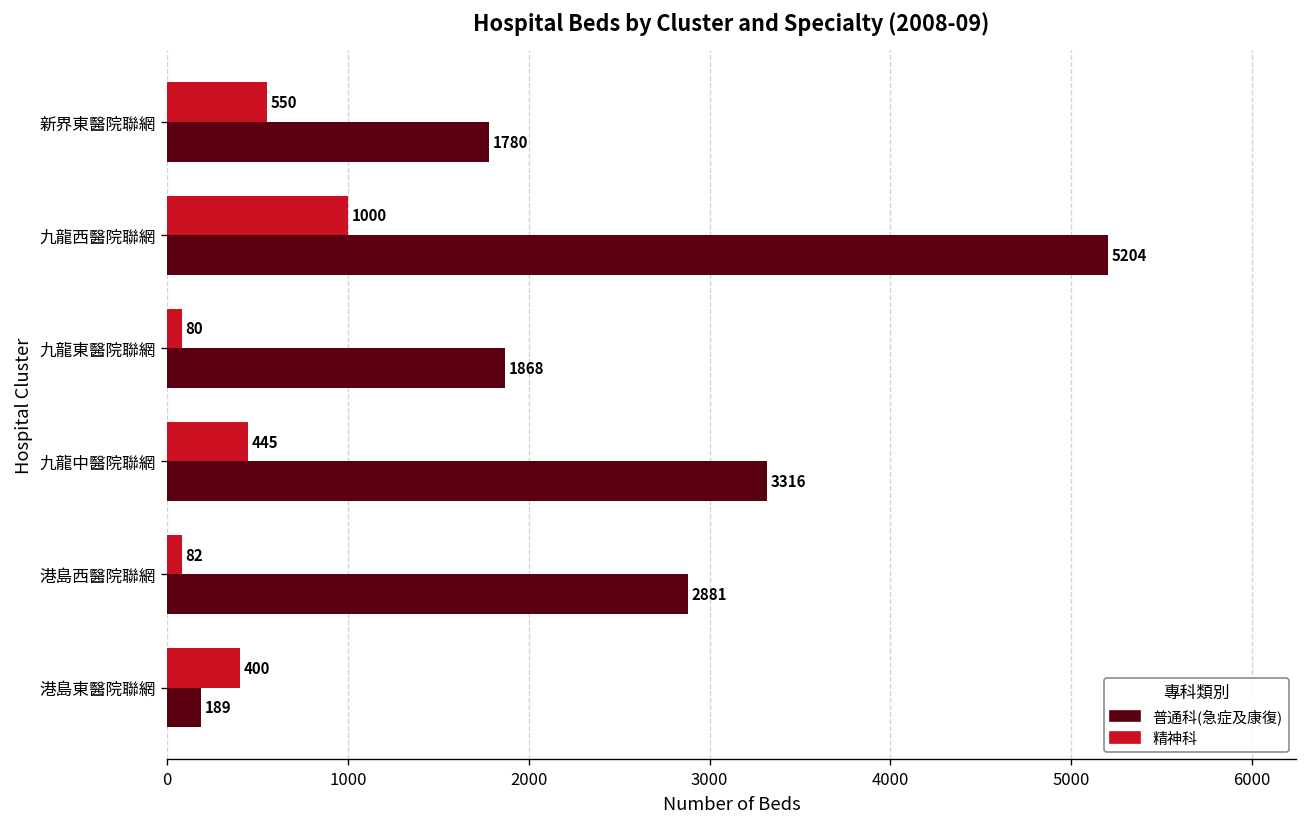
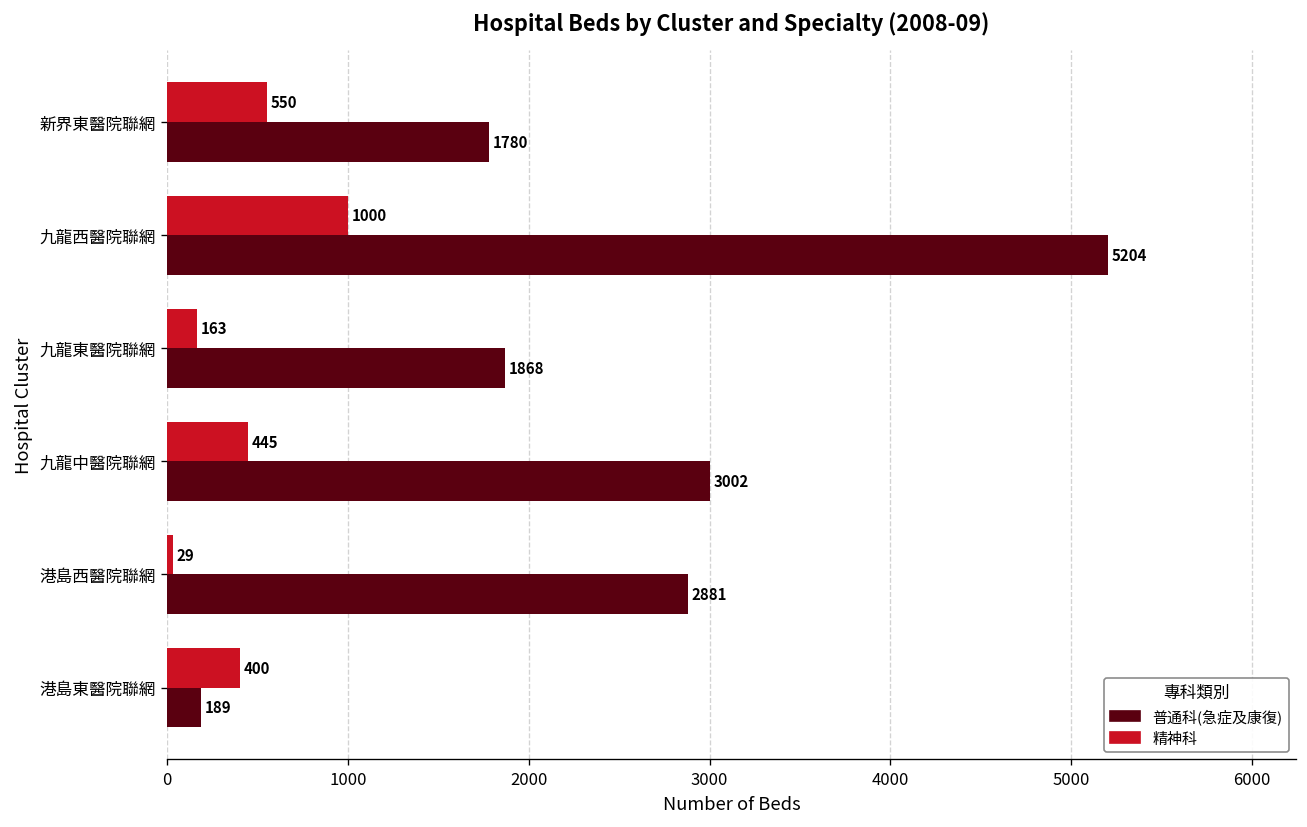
精神科, 九龍東醫院聯網: 80 -> 163
普通科(急症及康復), 九龍中醫院聯網: 3316 -> 3002
精神科, 港島西醫院聯網: 82 -> 29
